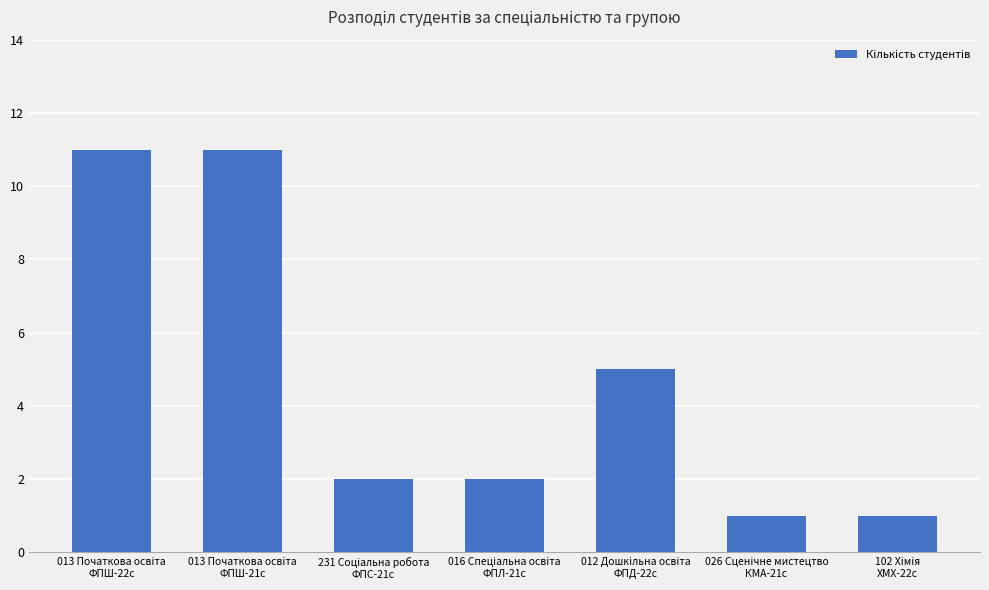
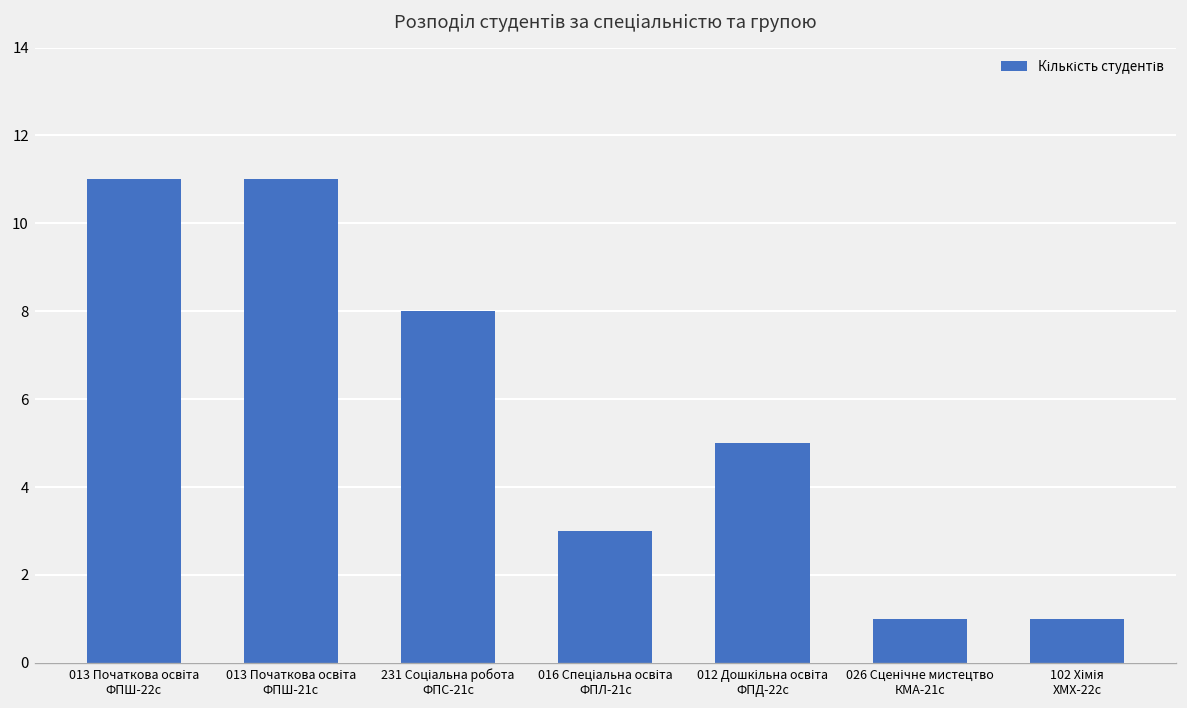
231 Соціальна робота ФПС-21с: 2 -> 8
016 Спеціальна освіта ФПЛ-21с: 2 -> 3
